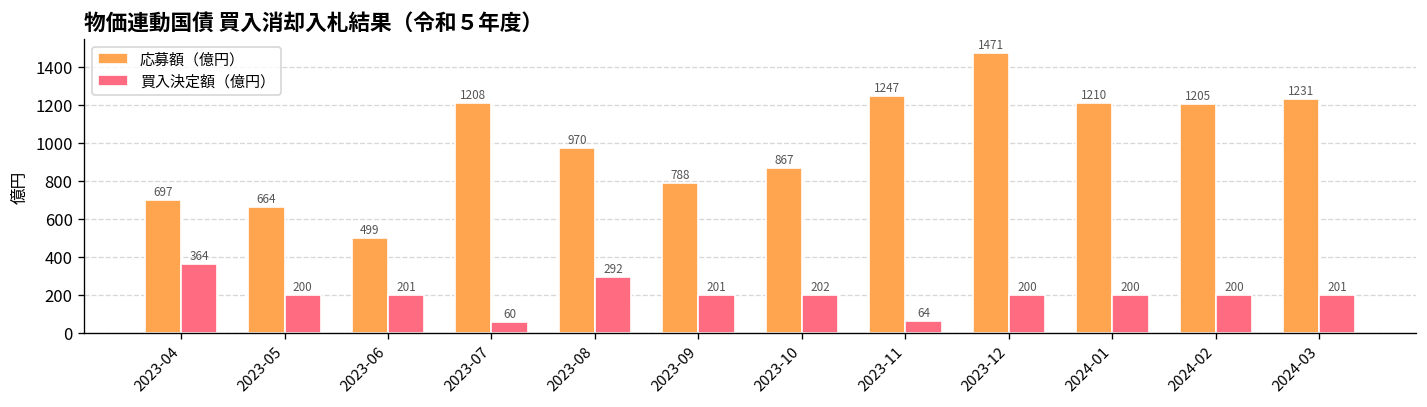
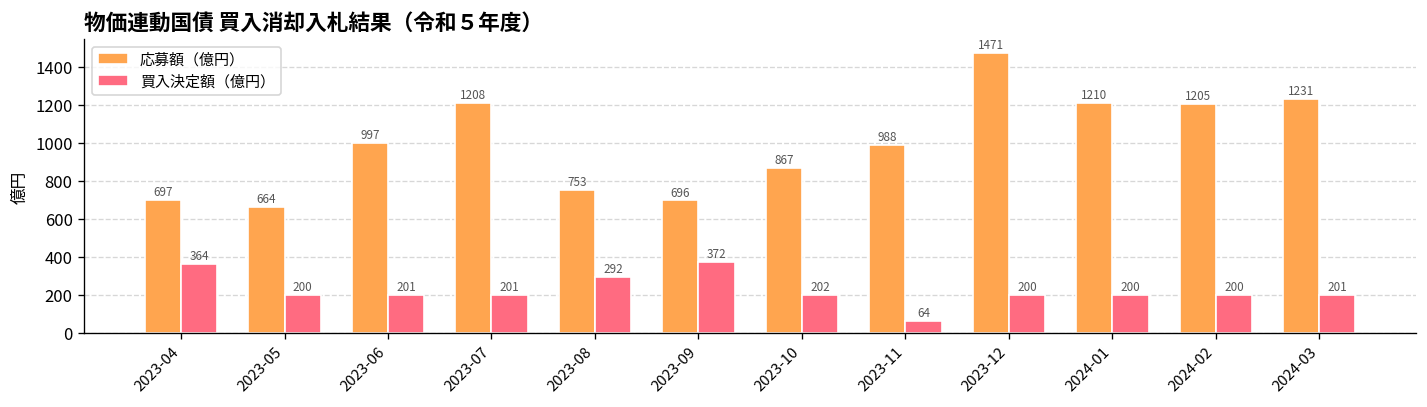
応募額（億円）, 2023-06: 499 -> 997
買入決定額（億円）, 2023-07: 60 -> 201
応募額（億円）, 2023-08: 970 -> 753
応募額（億円）, 2023-09: 788 -> 696
買入決定額（億円）, 2023-09: 201 -> 372
応募額（億円）, 2023-11: 1247 -> 988
